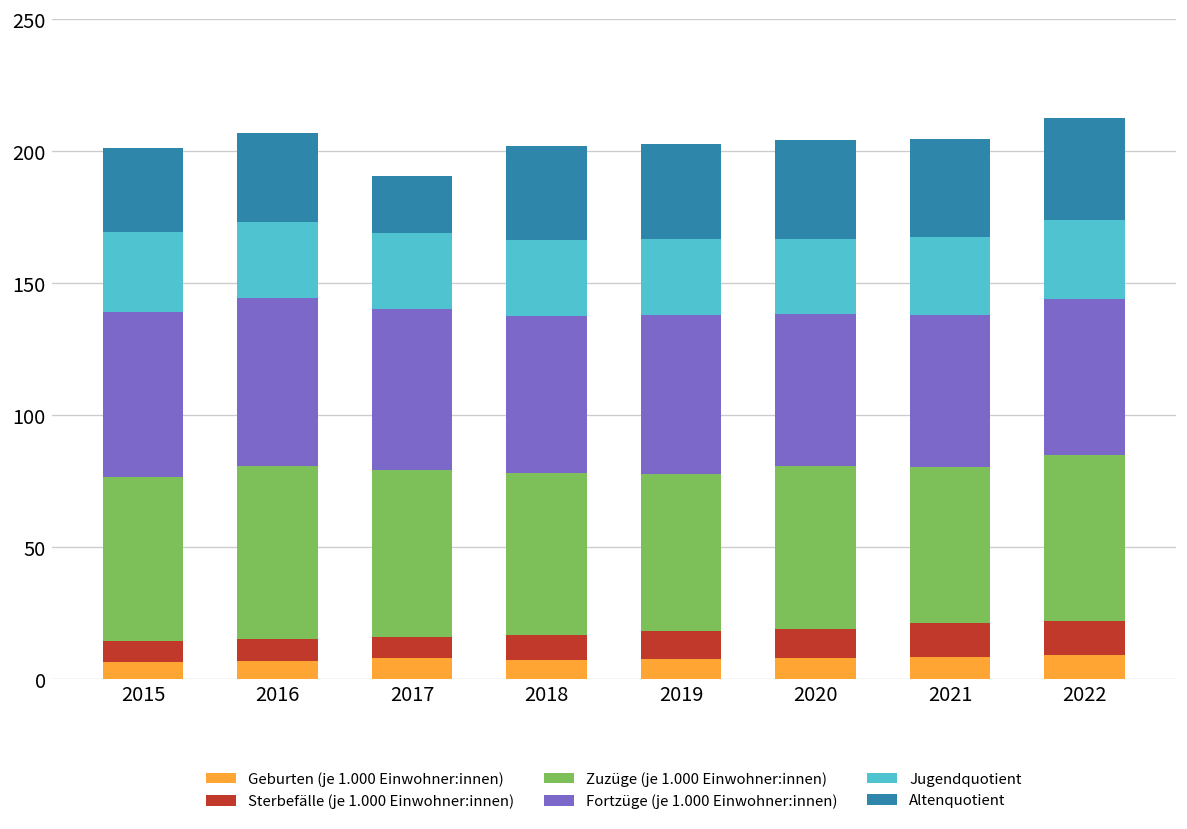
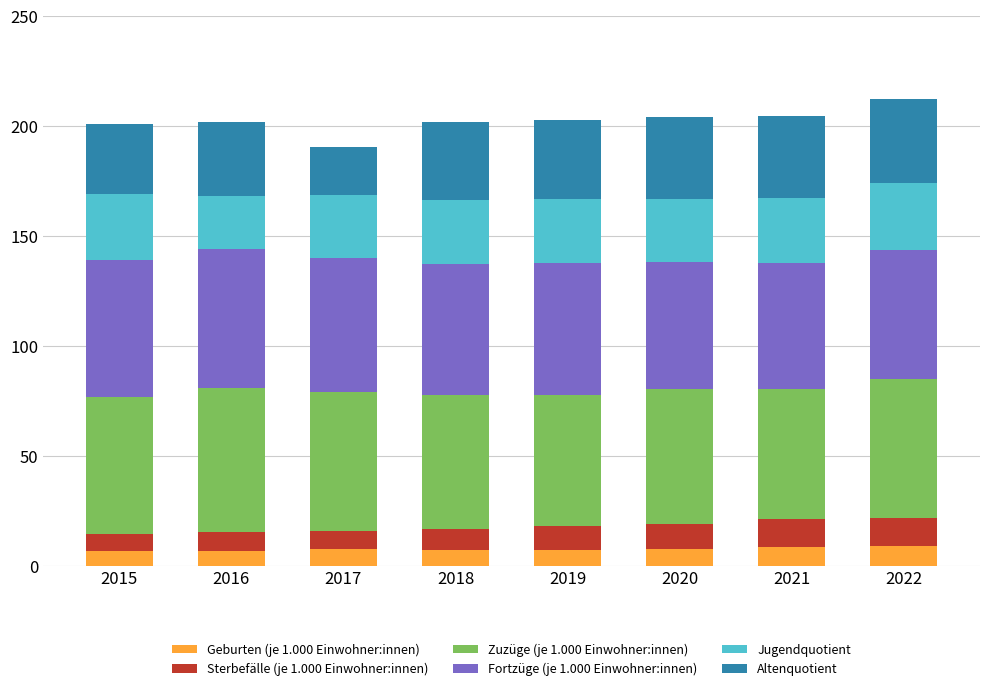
Jugendquotient, 2016: 29 -> 24
